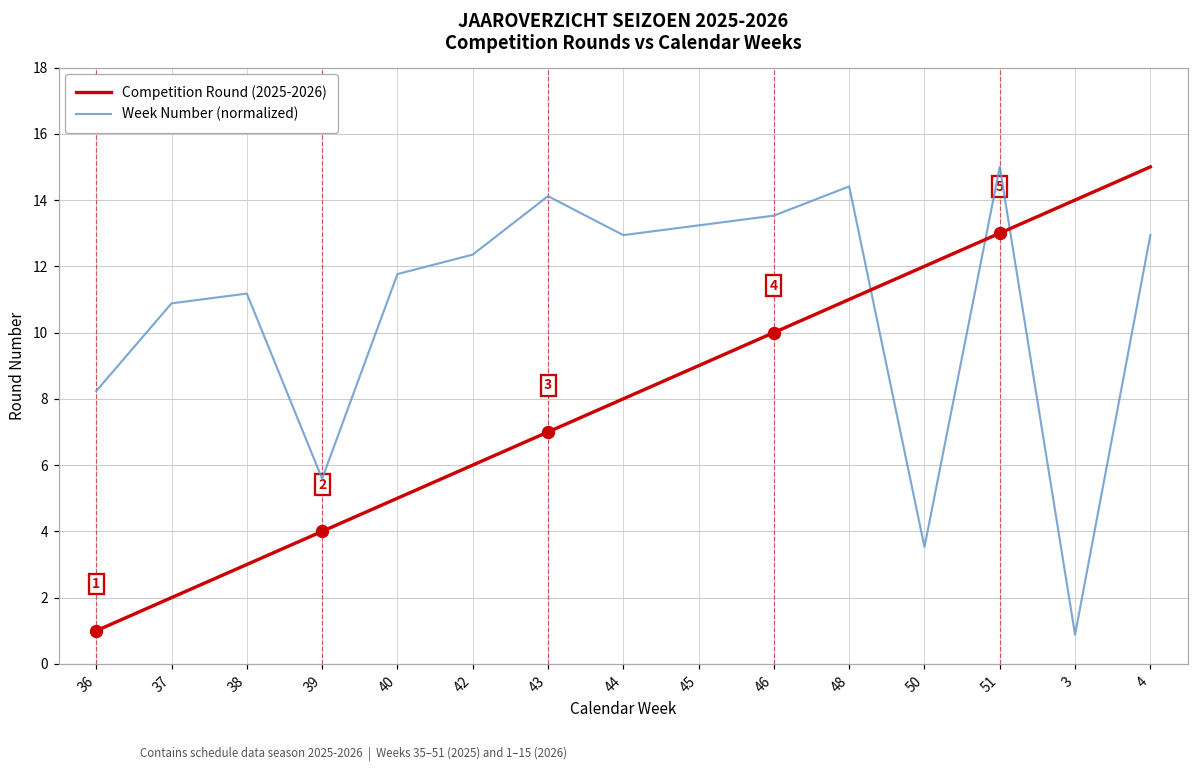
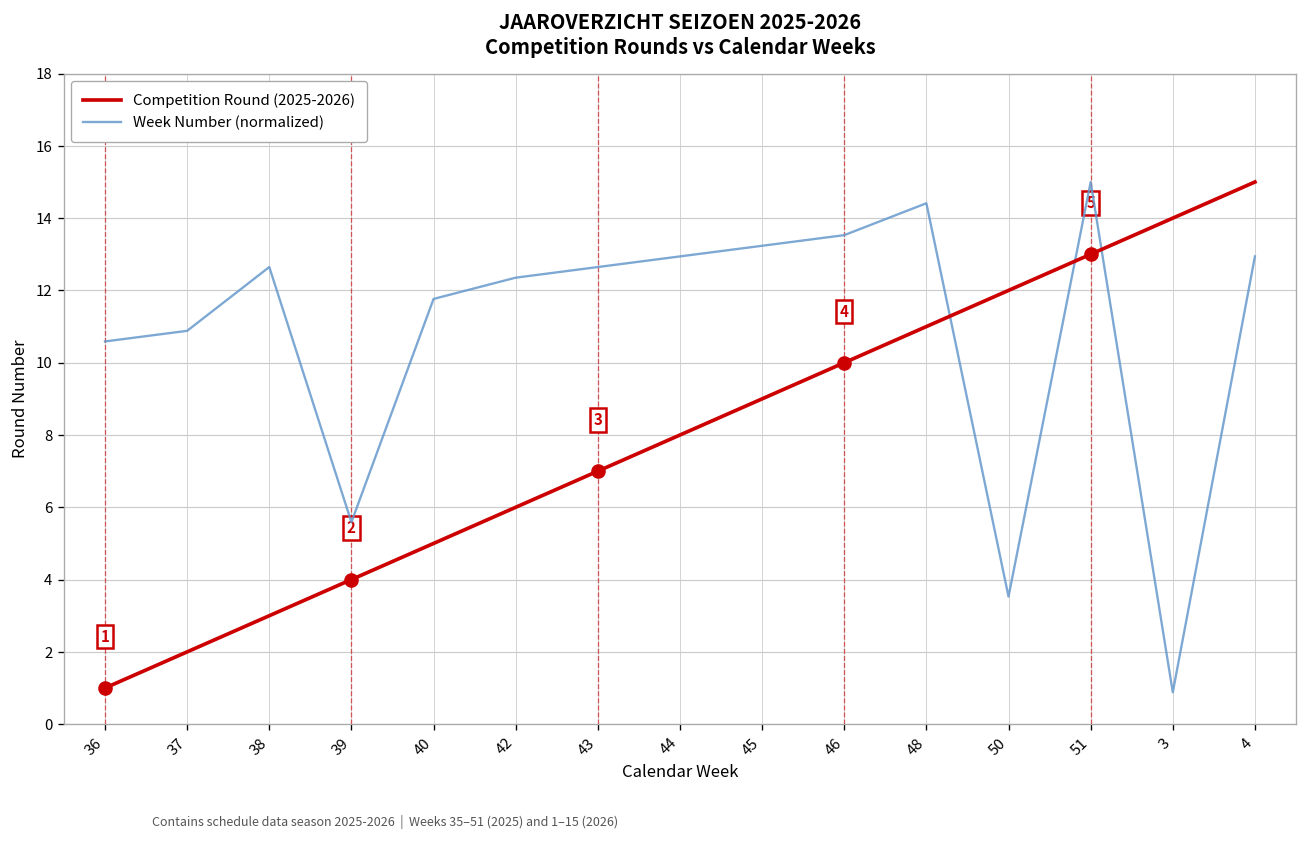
Week Number (normalized), 36: 8.2 -> 10.6
Week Number (normalized), 38: 11.2 -> 12.6
Week Number (normalized), 43: 14.1 -> 12.6
